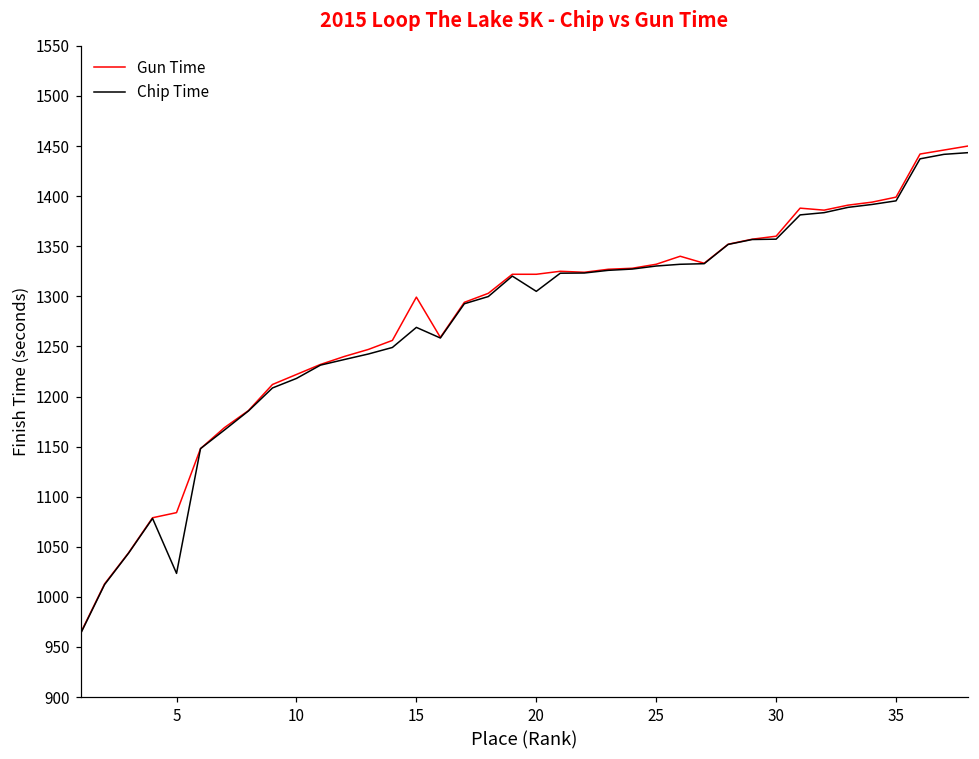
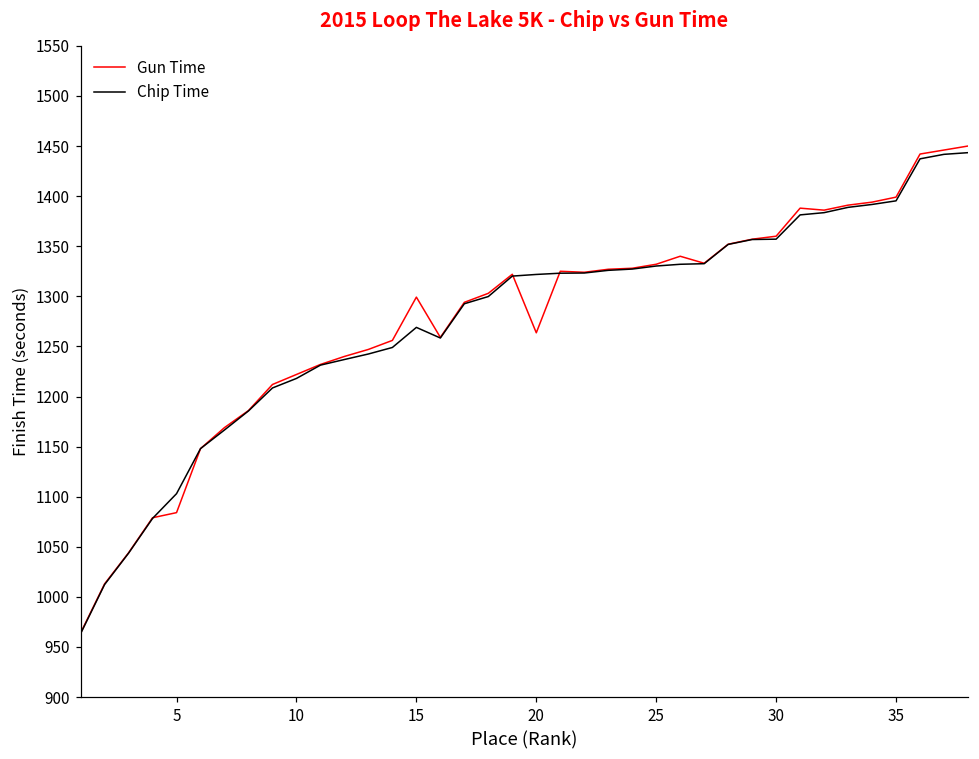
Chip Time, 5: 1020 -> 1100
Gun Time, 20: 1320 -> 1260
Chip Time, 20: 1300 -> 1320
